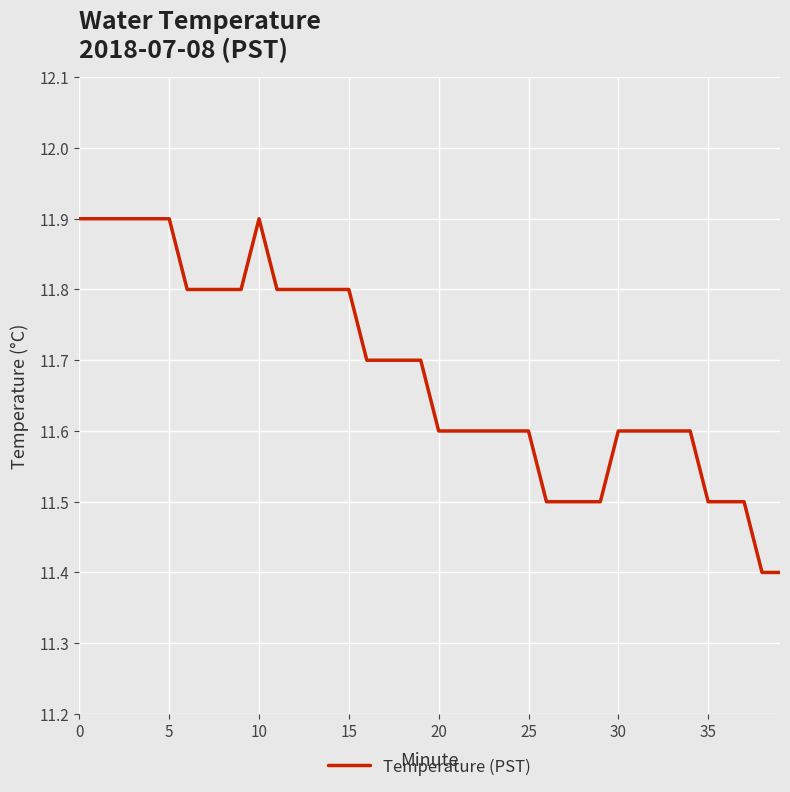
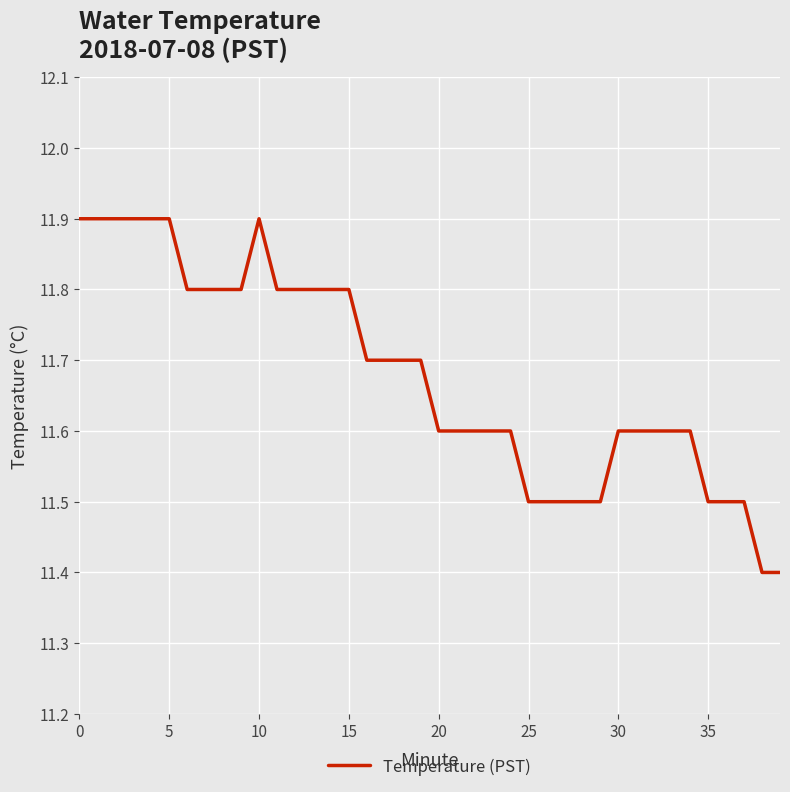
25: 11.6 -> 11.5
